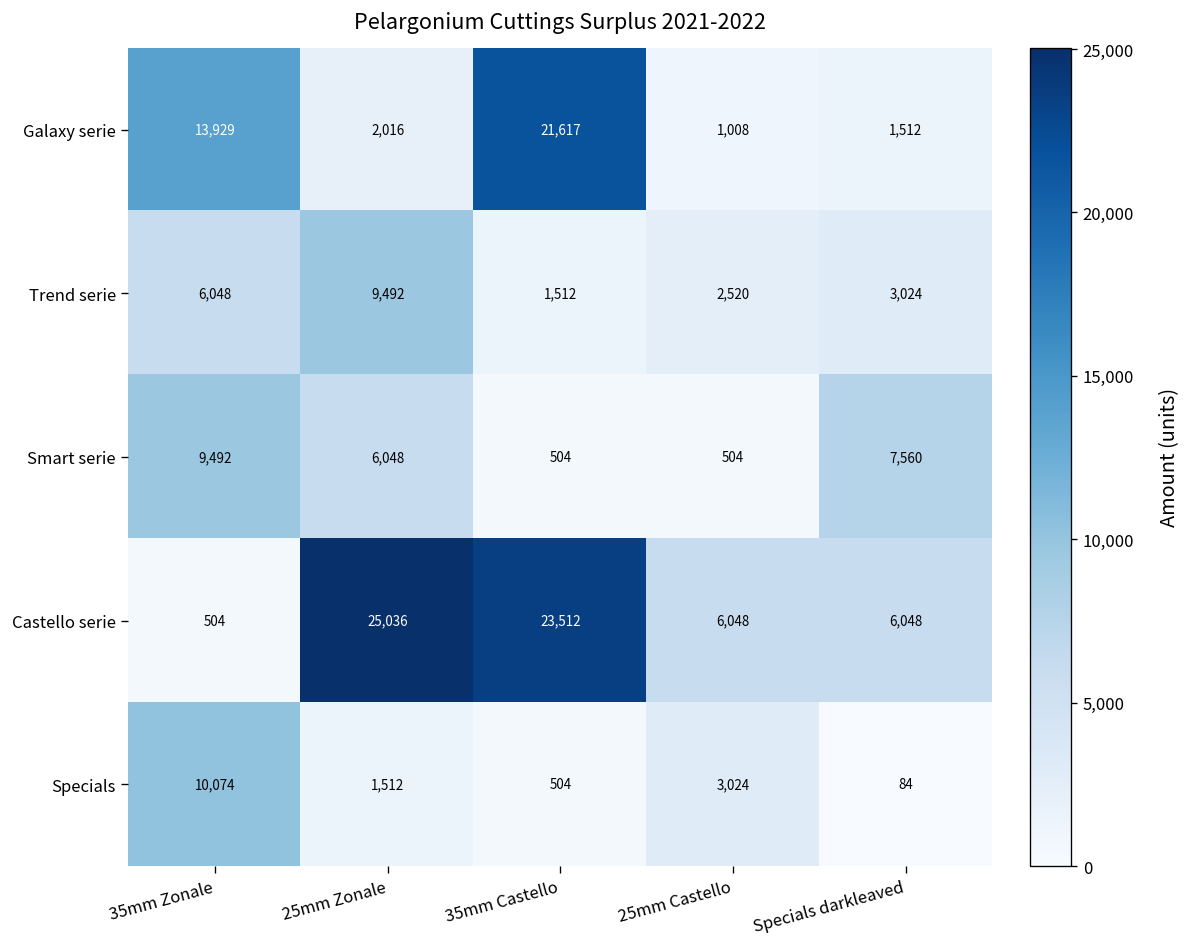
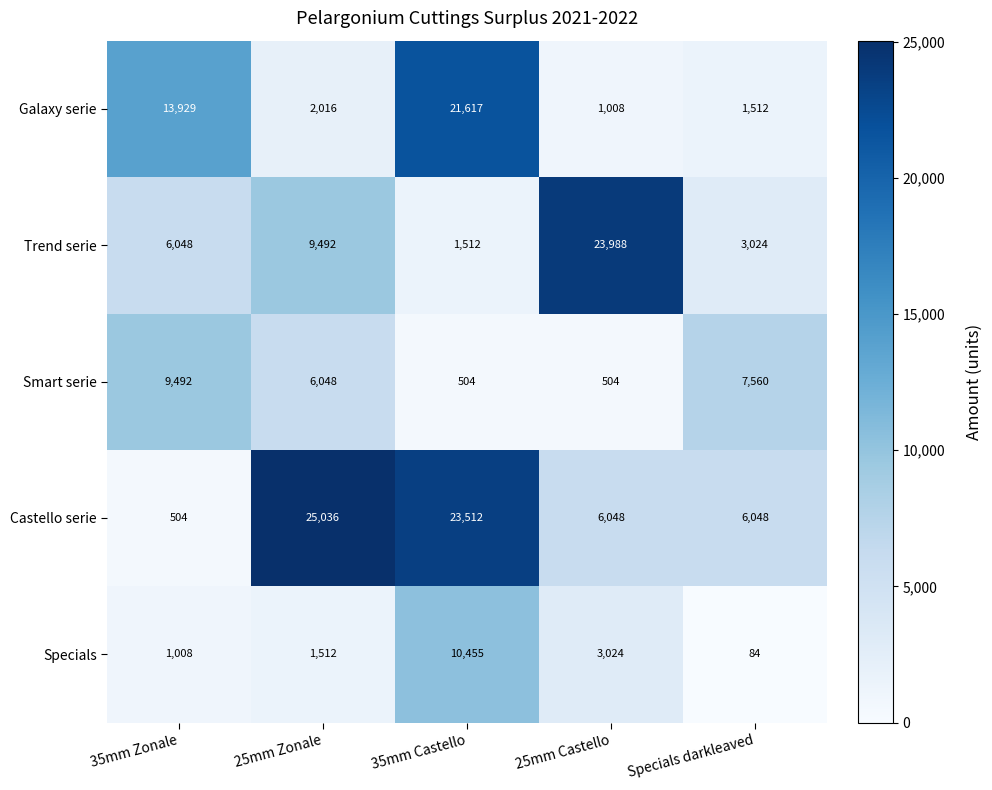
Trend serie, 25mm Castello: 2,520 -> 23,988
Specials, 35mm Zonale: 10,074 -> 1,008
Specials, 35mm Castello: 504 -> 10,455
